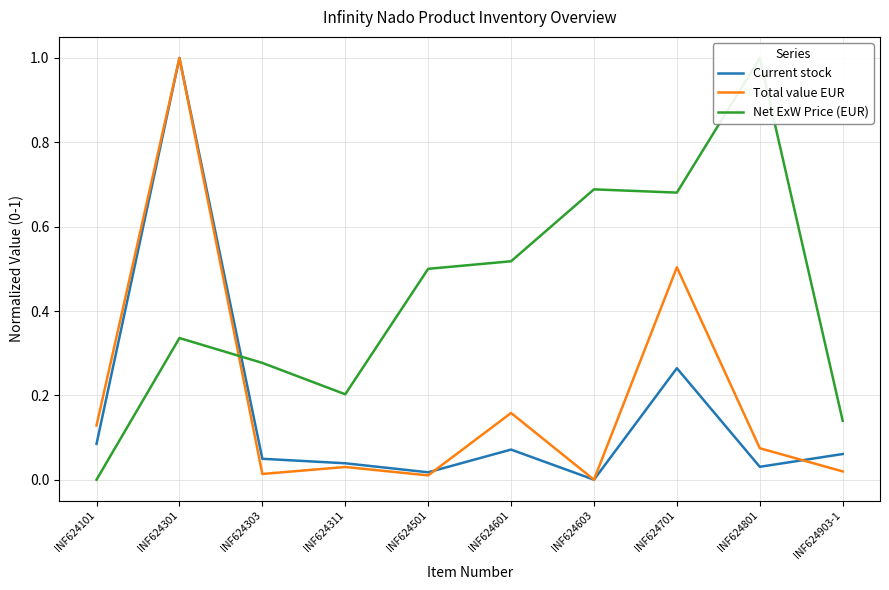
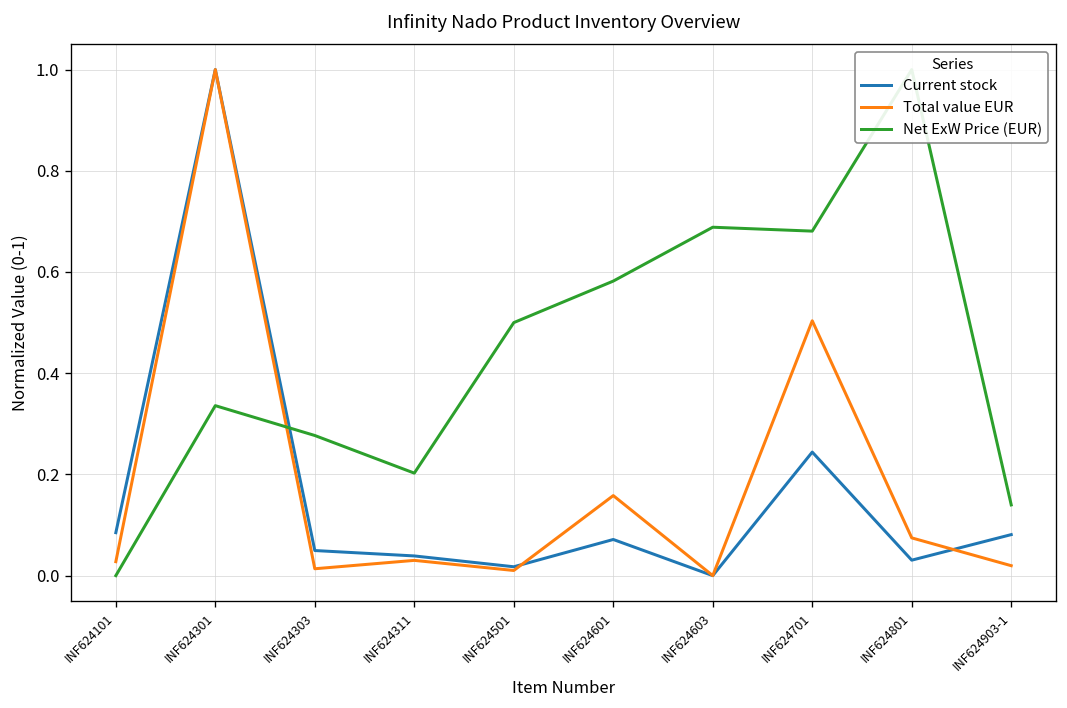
Total value EUR, INF624101: 0.13 -> 0.03
Net ExW Price (EUR), INF624601: 0.52 -> 0.58
Current stock, INF624701: 0.26 -> 0.24
Current stock, INF624903-1: 0.06 -> 0.08
